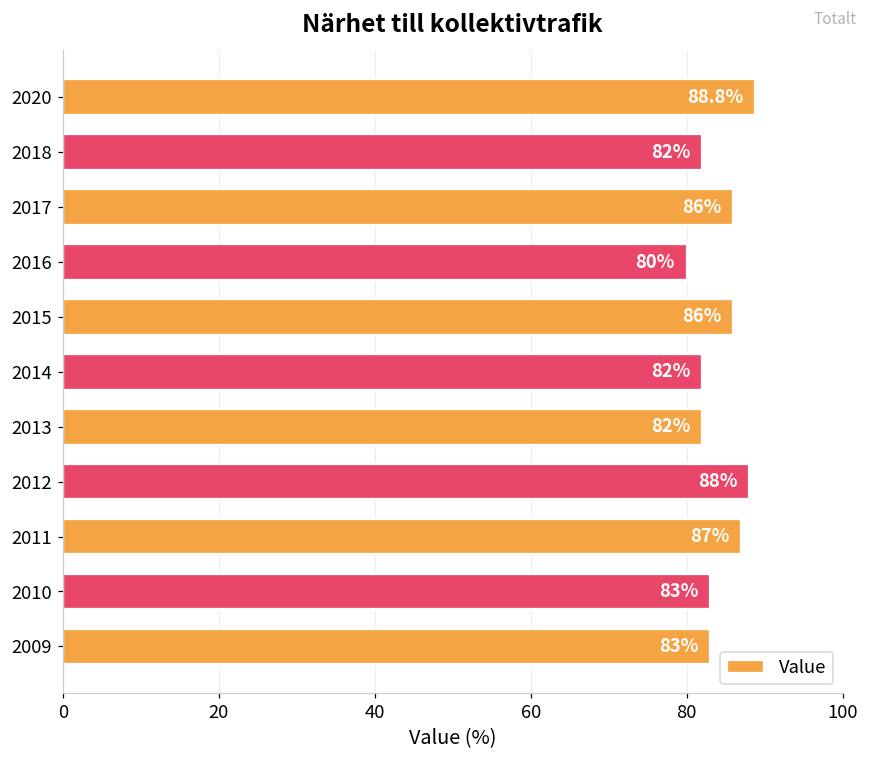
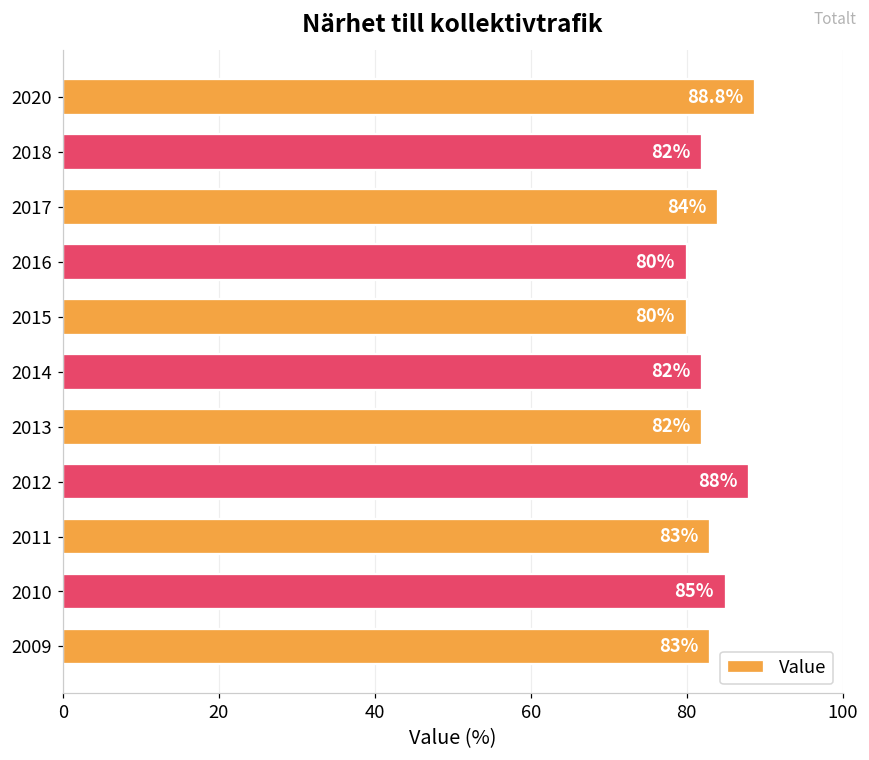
2017: 86% -> 84%
2015: 86% -> 80%
2011: 87% -> 83%
2010: 83% -> 85%
